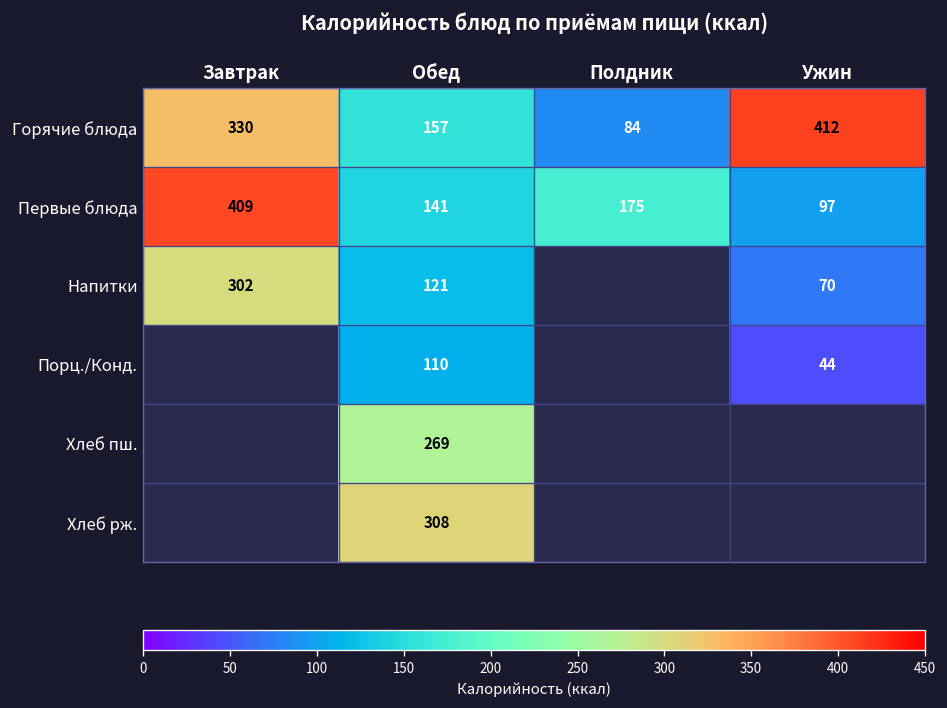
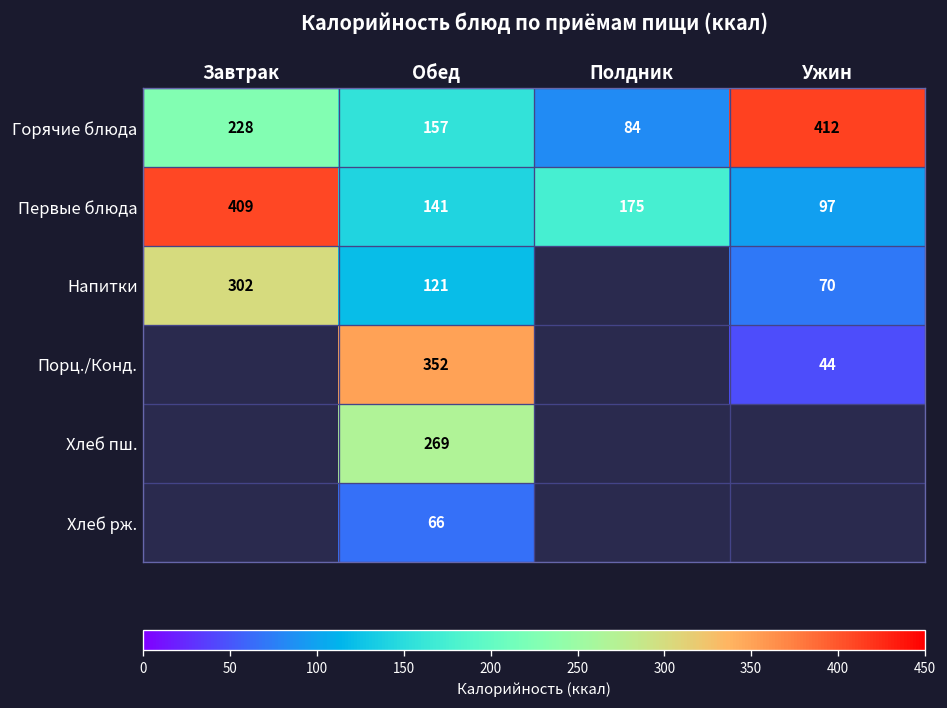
Горячие блюда, Завтрак: 330 -> 228
Порц./Конд., Обед: 110 -> 352
Хлеб рж., Обед: 308 -> 66
